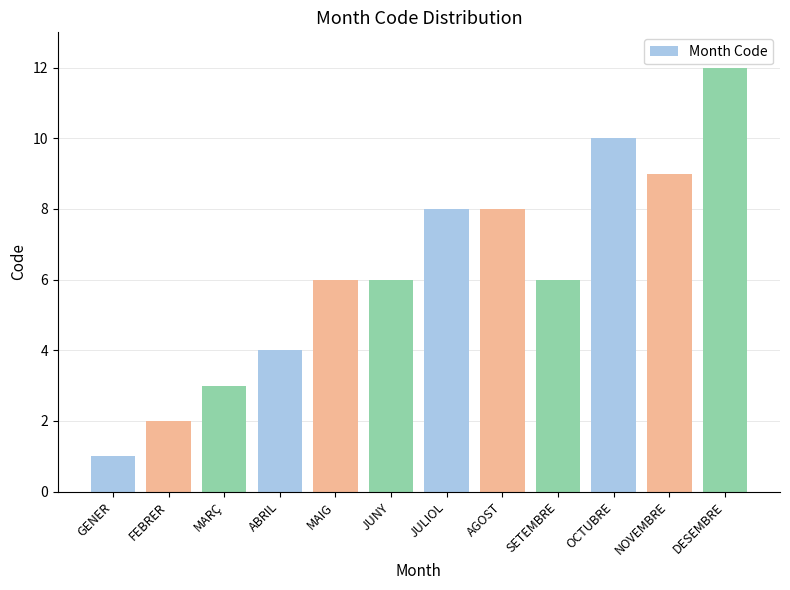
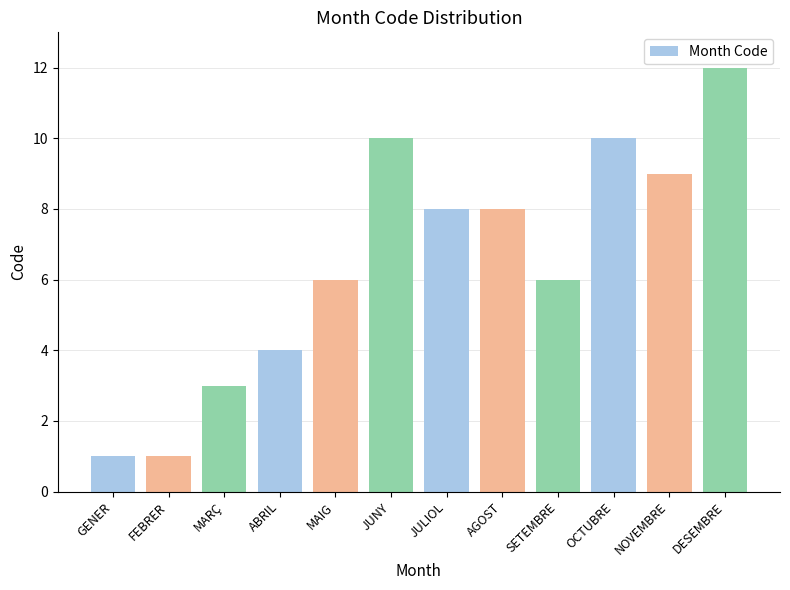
FEBRER: 2 -> 1
JUNY: 6 -> 10
